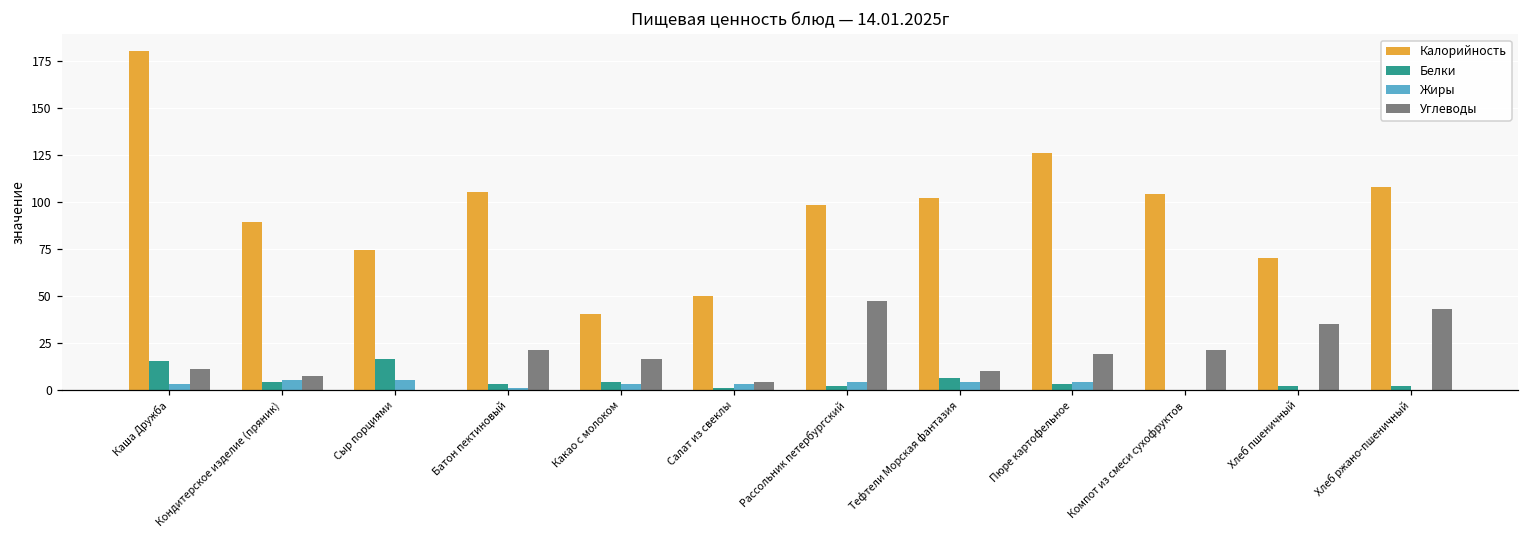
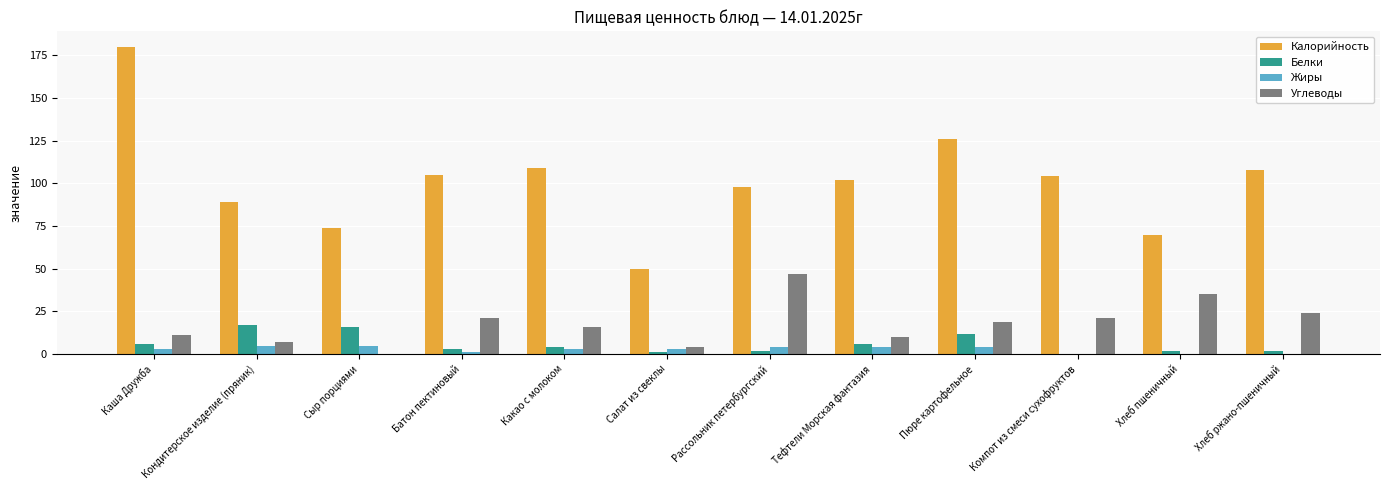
Белки, Каша Дружба: 15 -> 6
Белки, Кондитерское изделие (пряник): 4 -> 17
Калорийность, Какао с молоком: 40 -> 109
Белки, Пюре картофельное: 3 -> 12
Углеводы, Хлеб ржано-пшеничный: 43 -> 24
